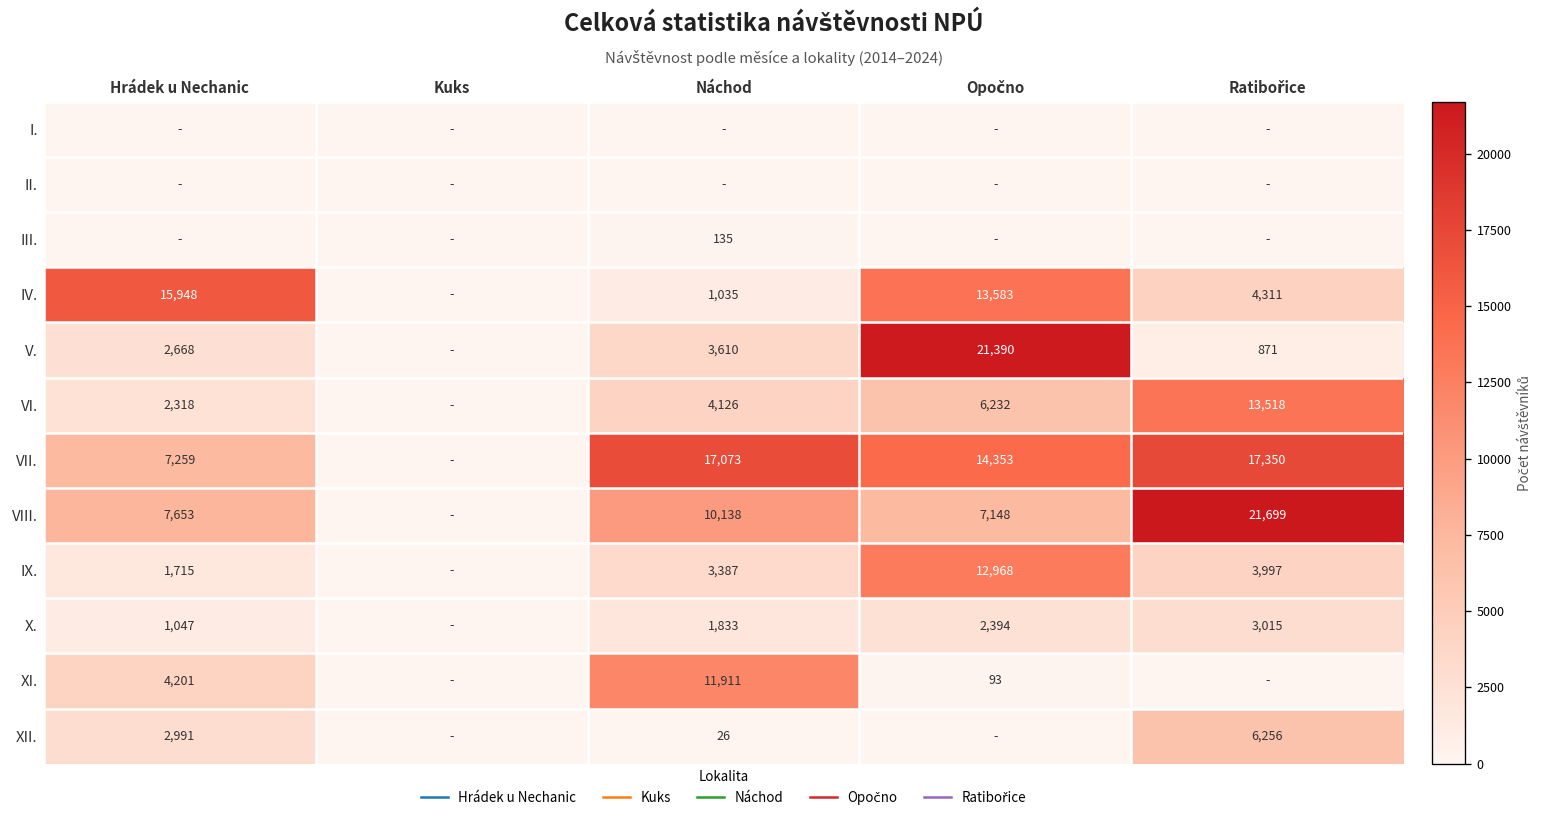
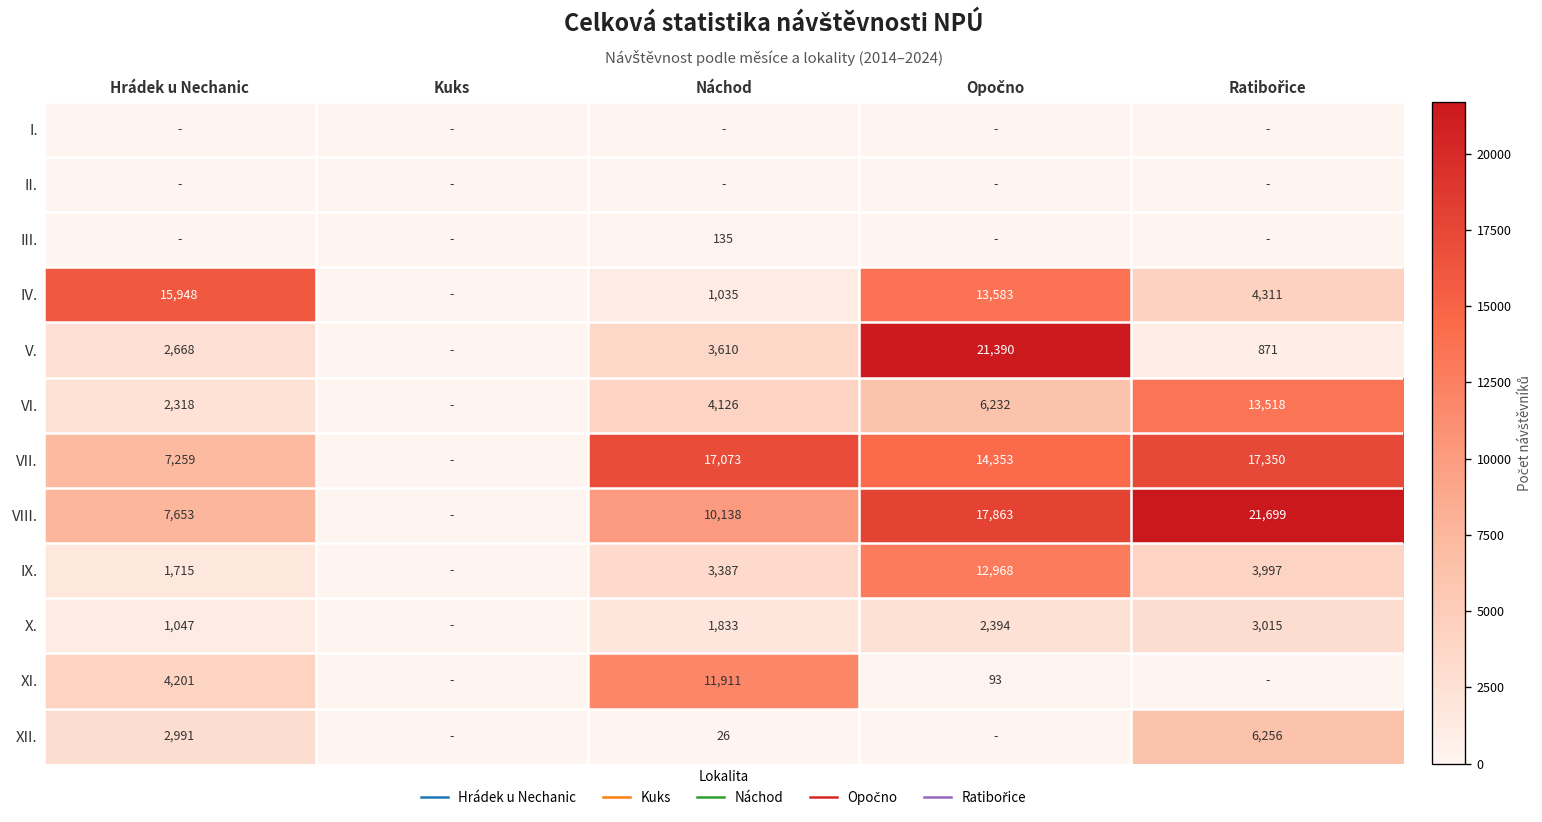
VIII., Opočno: 7,148 -> 17,863
